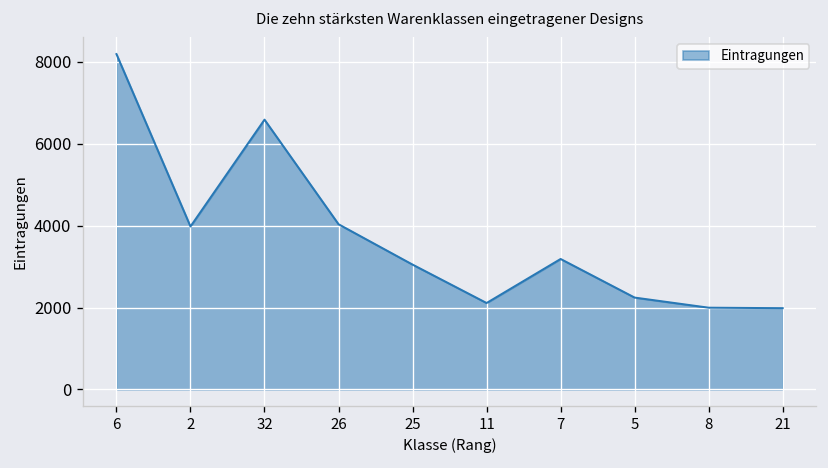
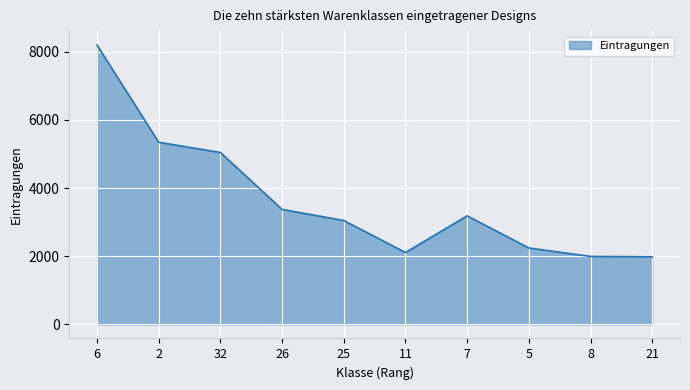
2: 4000 -> 5300
32: 6600 -> 5000
26: 4000 -> 3400
